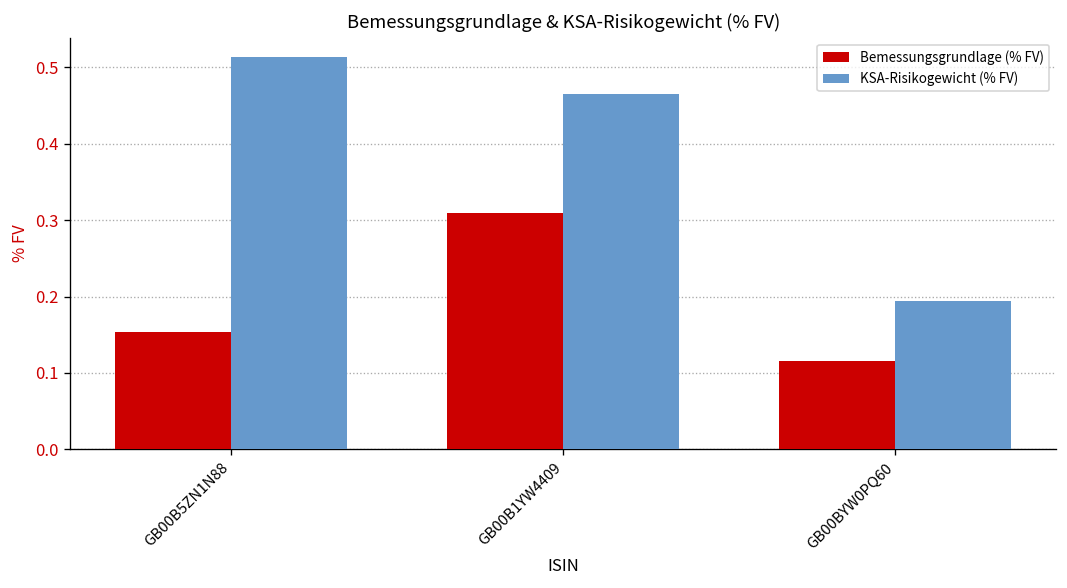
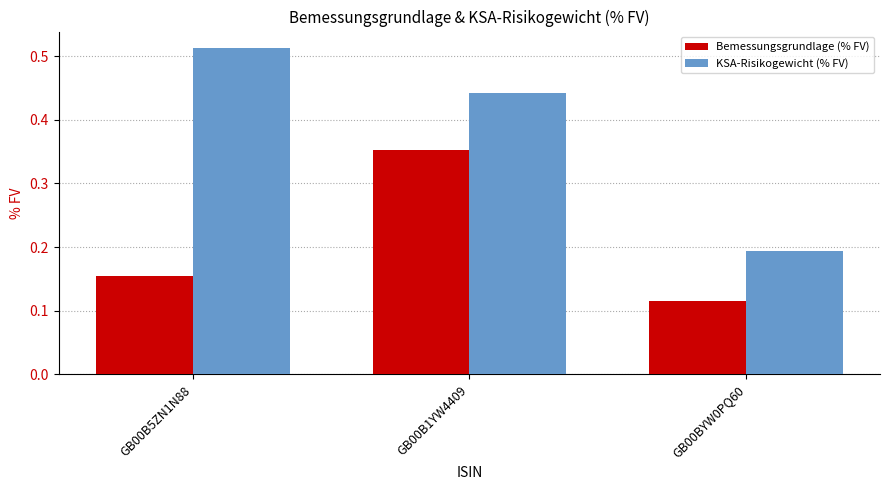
Bemessungsgrundlage (% FV), GB00B1YW4409: 0.31 -> 0.35
KSA-Risikogewicht (% FV), GB00B1YW4409: 0.46 -> 0.44
